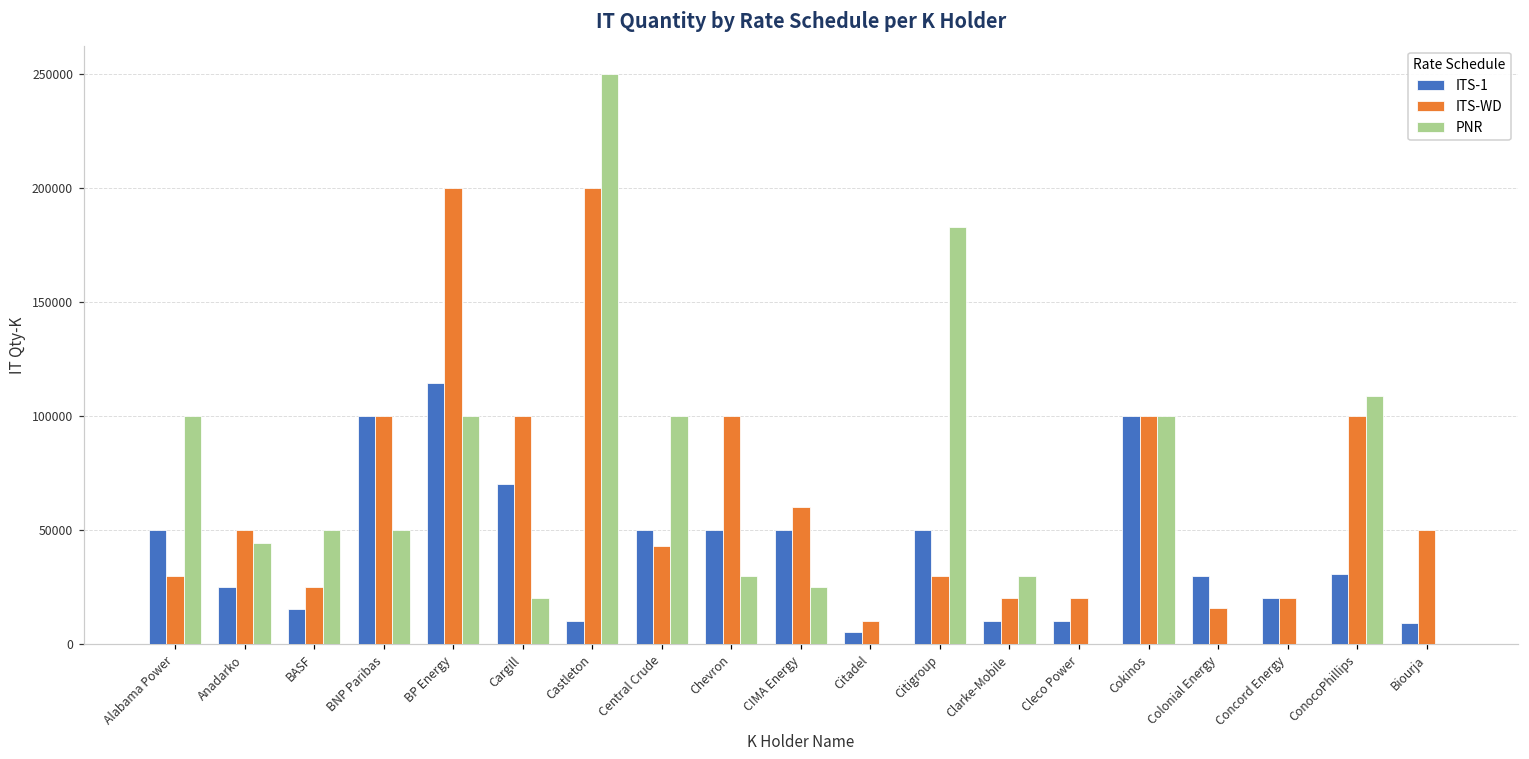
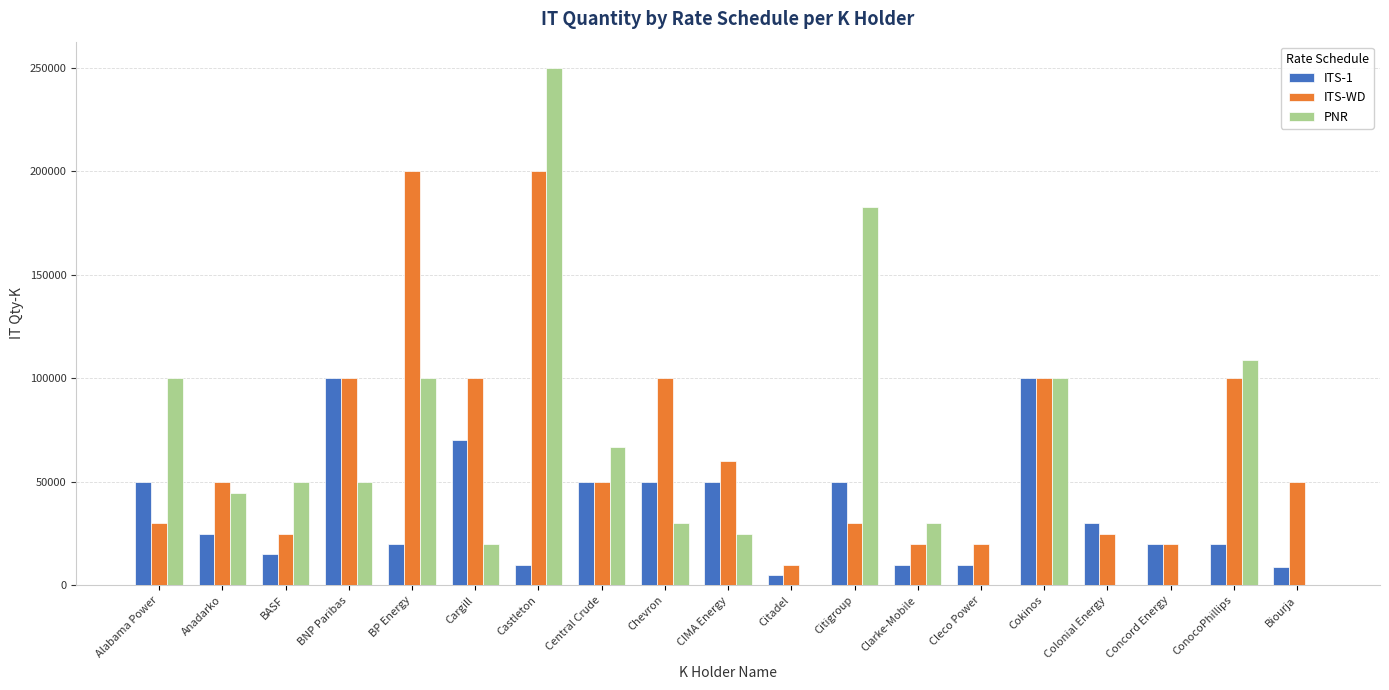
ITS-1, BP Energy: 115000 -> 20000
ITS-WD, Central Crude: 43000 -> 50000
PNR, Central Crude: 100000 -> 67000
ITS-WD, Colonial Energy: 16000 -> 25000
ITS-1, ConocoPhillips: 31000 -> 20000
